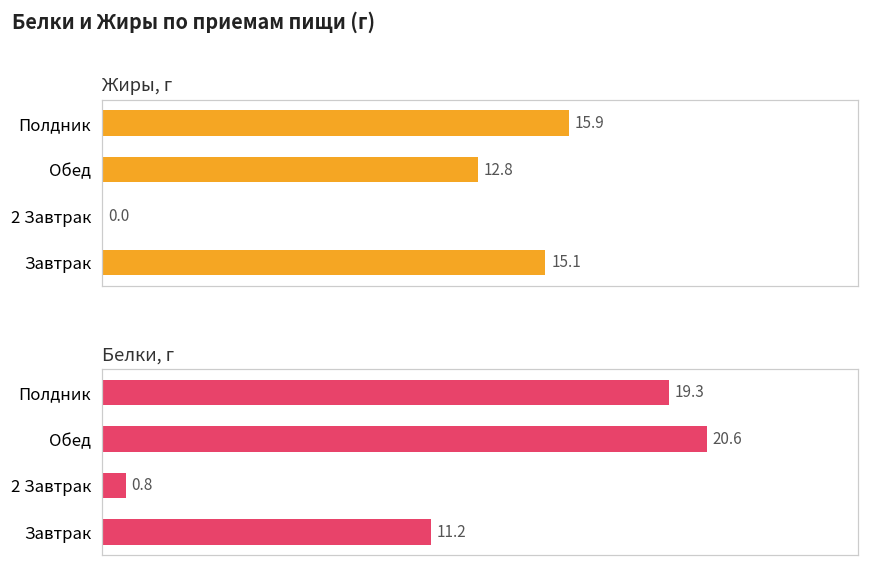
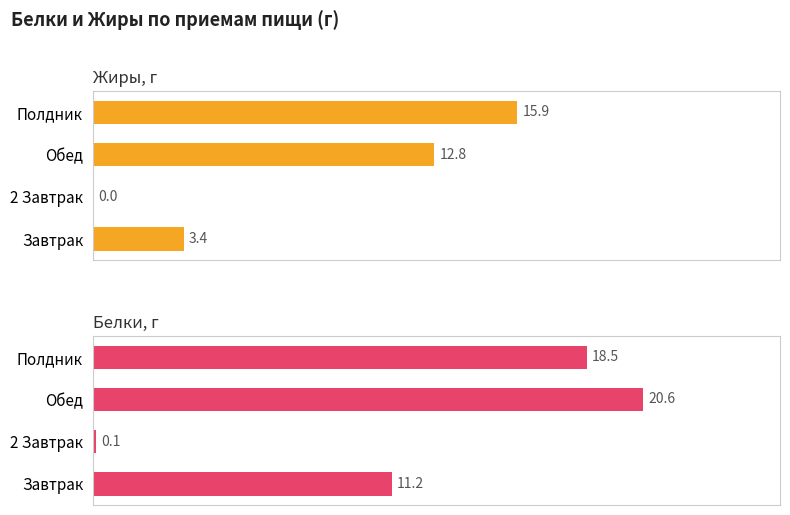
Жиры, г, Завтрак: 15.1 -> 3.4
Белки, г, Полдник: 19.3 -> 18.5
Белки, г, 2 Завтрак: 0.8 -> 0.1
